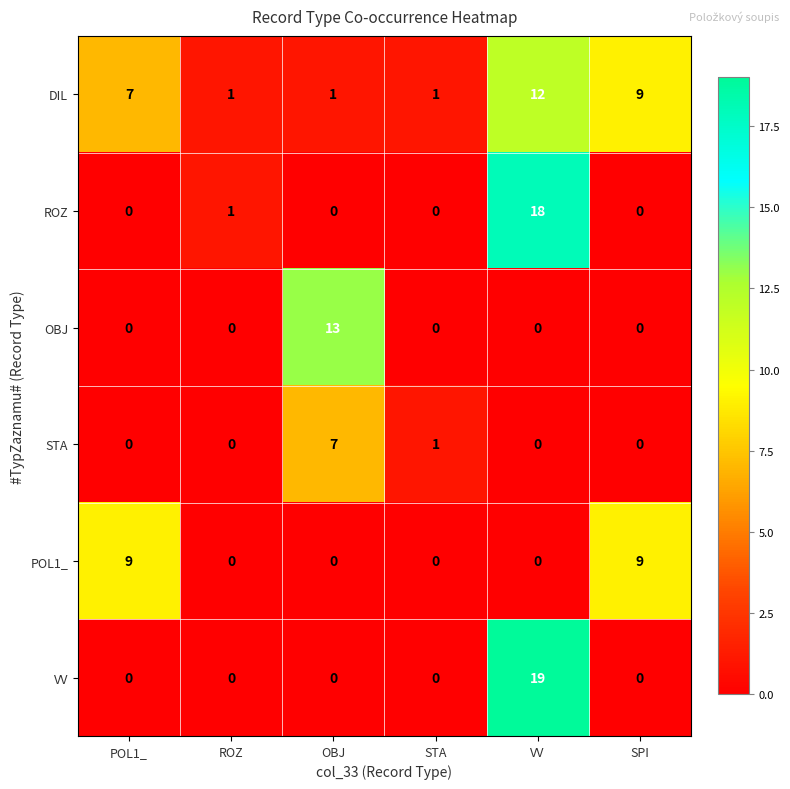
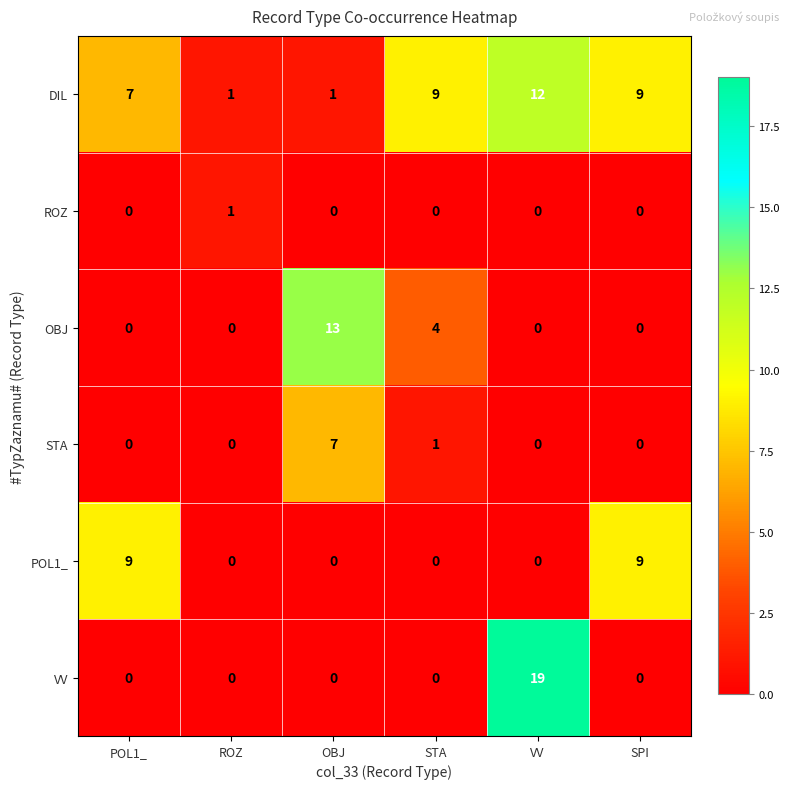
DIL, STA: 1 -> 9
ROZ, VV: 18 -> 0
OBJ, STA: 0 -> 4
